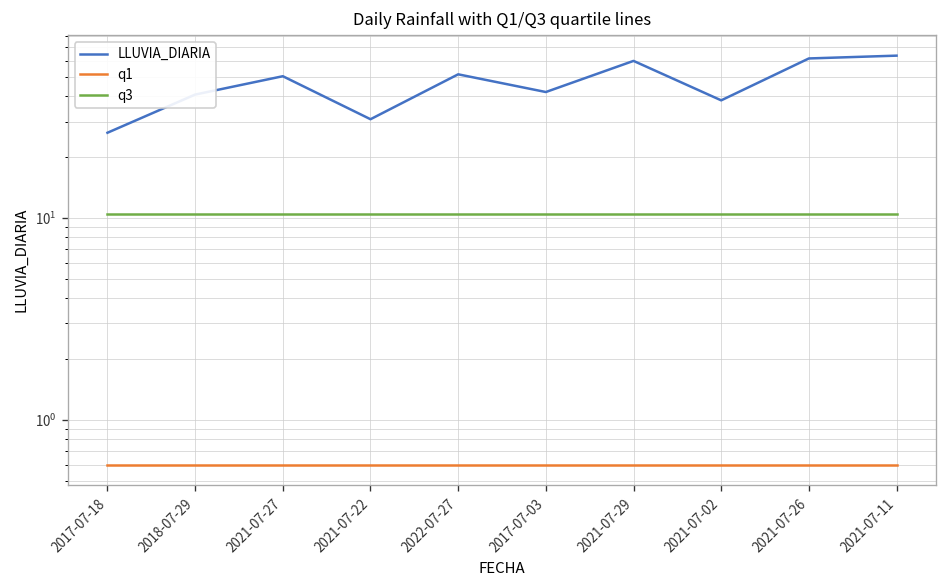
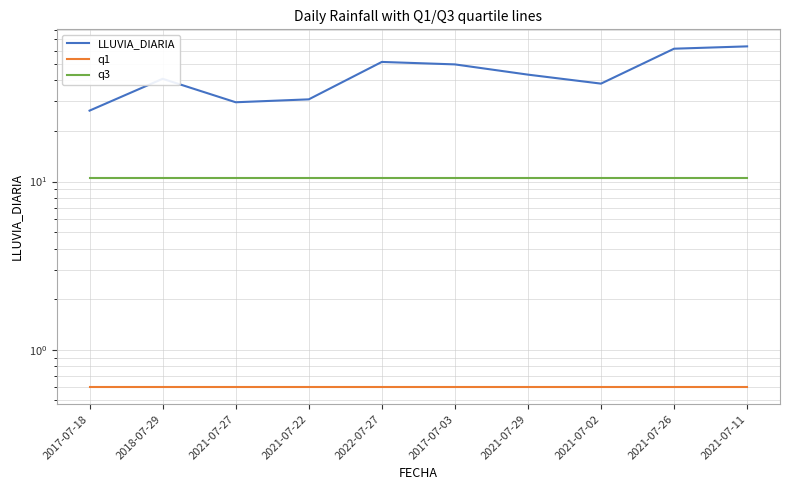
LLUVIA_DIARIA, 2021-07-27: 50 -> 30
LLUVIA_DIARIA, 2017-07-03: 42 -> 50
LLUVIA_DIARIA, 2021-07-29: 60 -> 43
